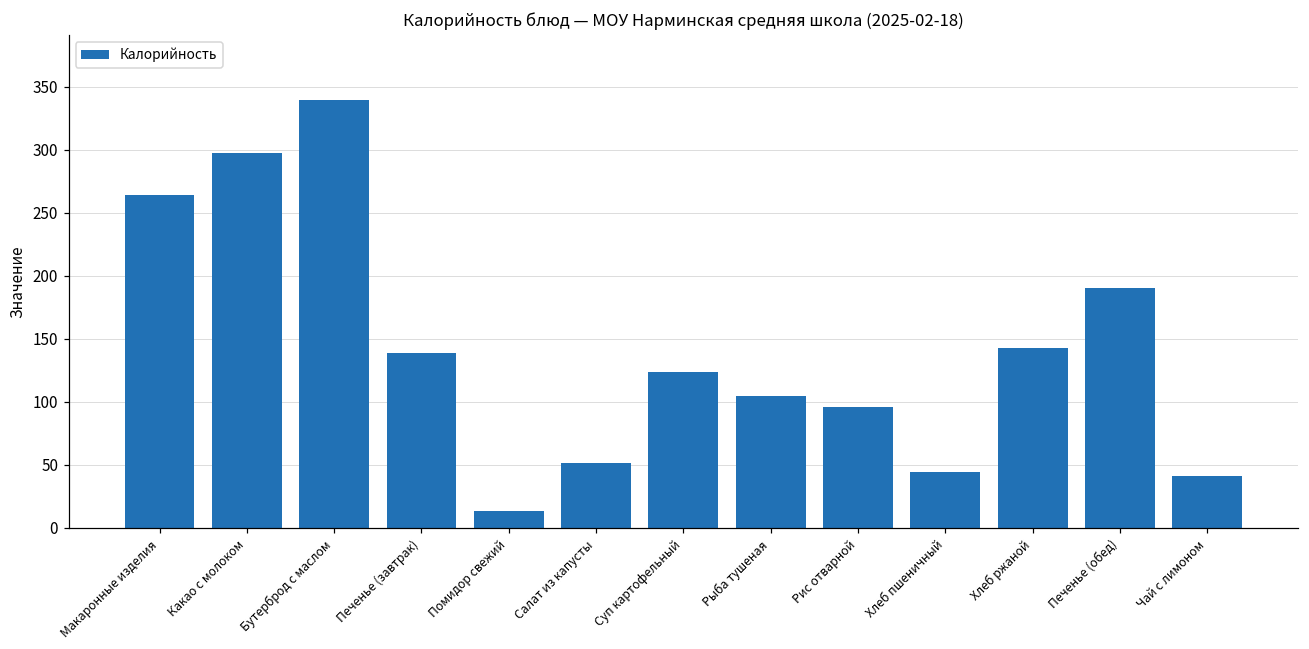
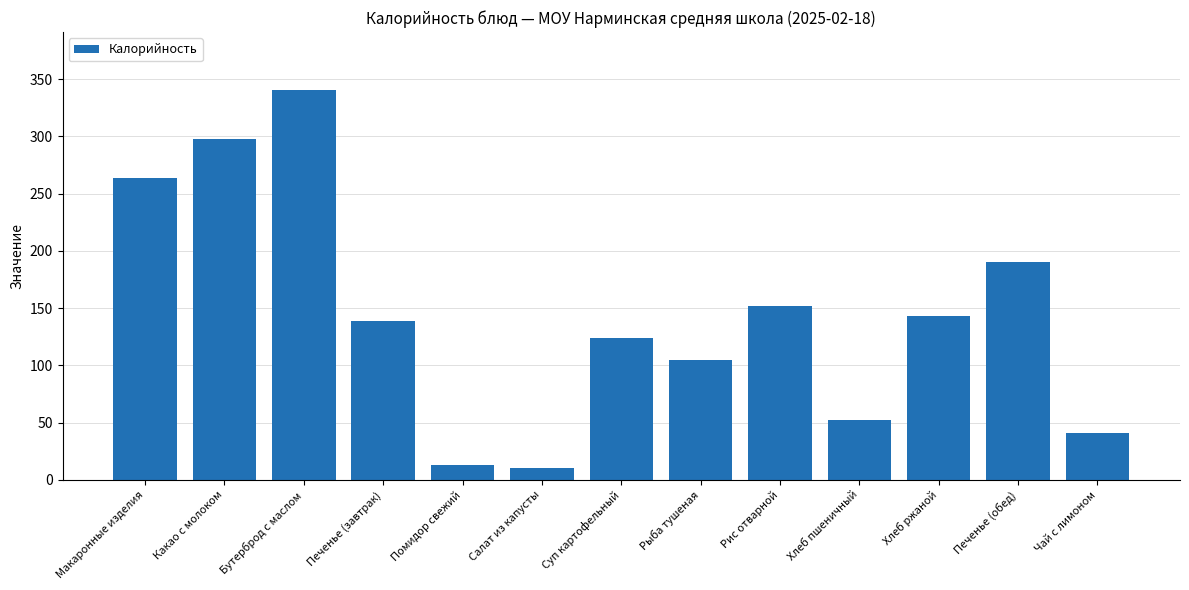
Салат из капусты: 52 -> 10
Рис отварной: 96 -> 152
Хлеб пшеничный: 45 -> 52
